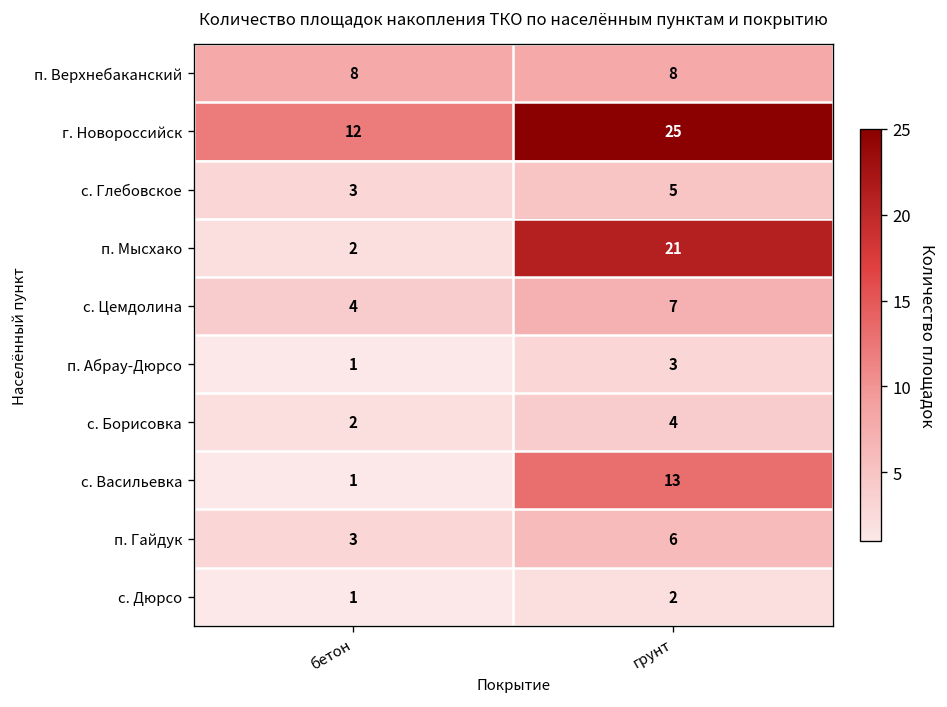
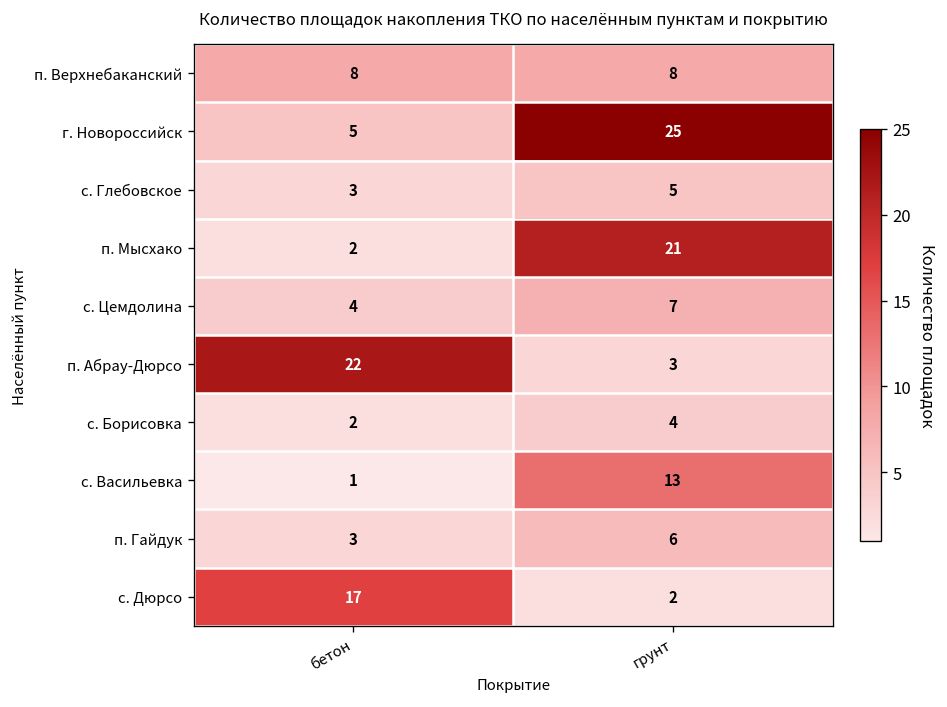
г. Новороссийск, бетон: 12 -> 5
п. Абрау-Дюрсо, бетон: 1 -> 22
с. Дюрсо, бетон: 1 -> 17
